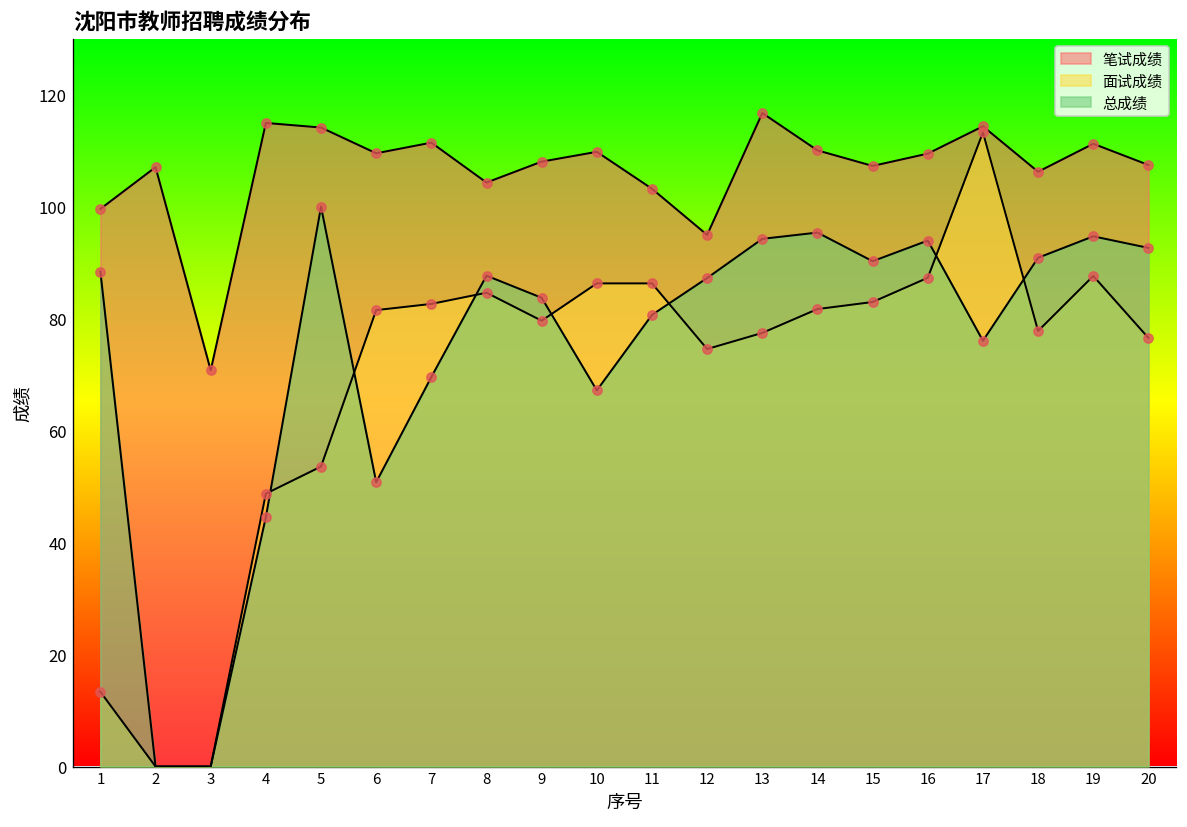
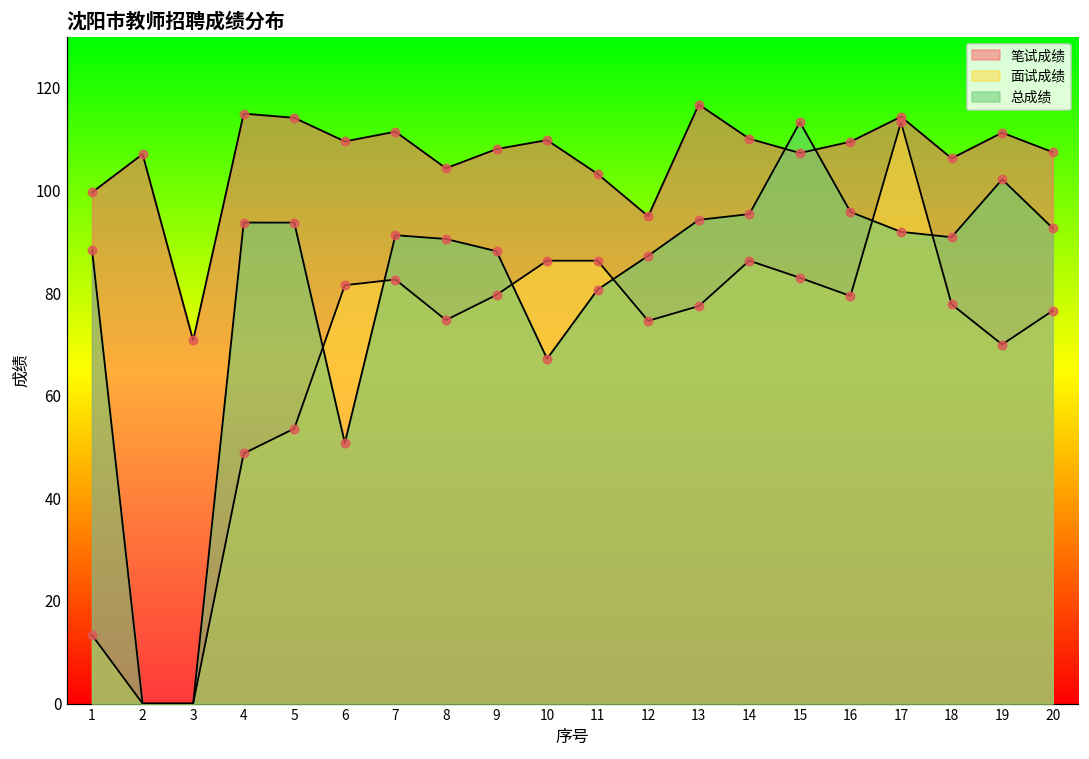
总成绩, 4: 45 -> 94
总成绩, 5: 100 -> 94
总成绩, 7: 70 -> 91
面试成绩, 8: 85 -> 75
总成绩, 8: 88 -> 91
总成绩, 9: 84 -> 88
面试成绩, 14: 82 -> 86
总成绩, 15: 90 -> 113
面试成绩, 16: 87 -> 79
总成绩, 16: 94 -> 96
总成绩, 17: 76 -> 92
面试成绩, 19: 88 -> 70
总成绩, 19: 95 -> 102
